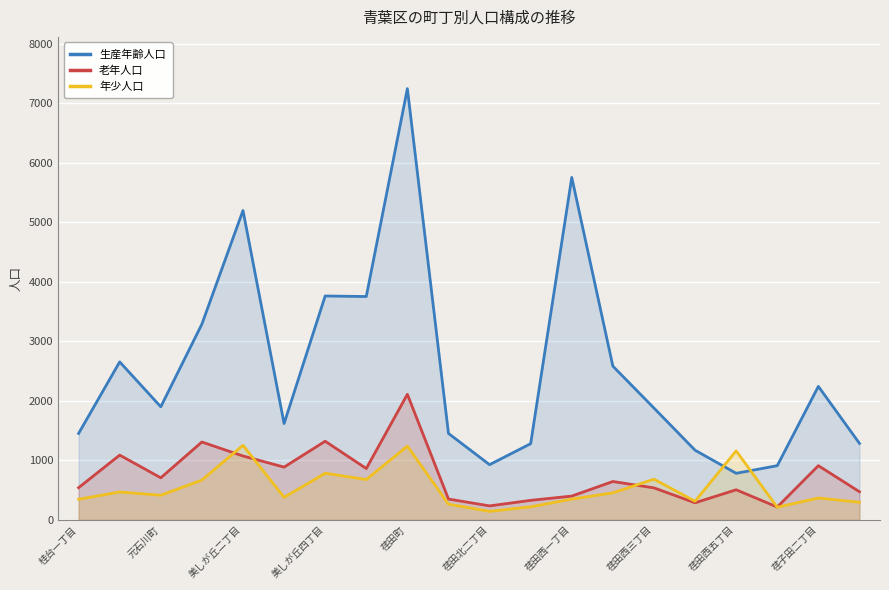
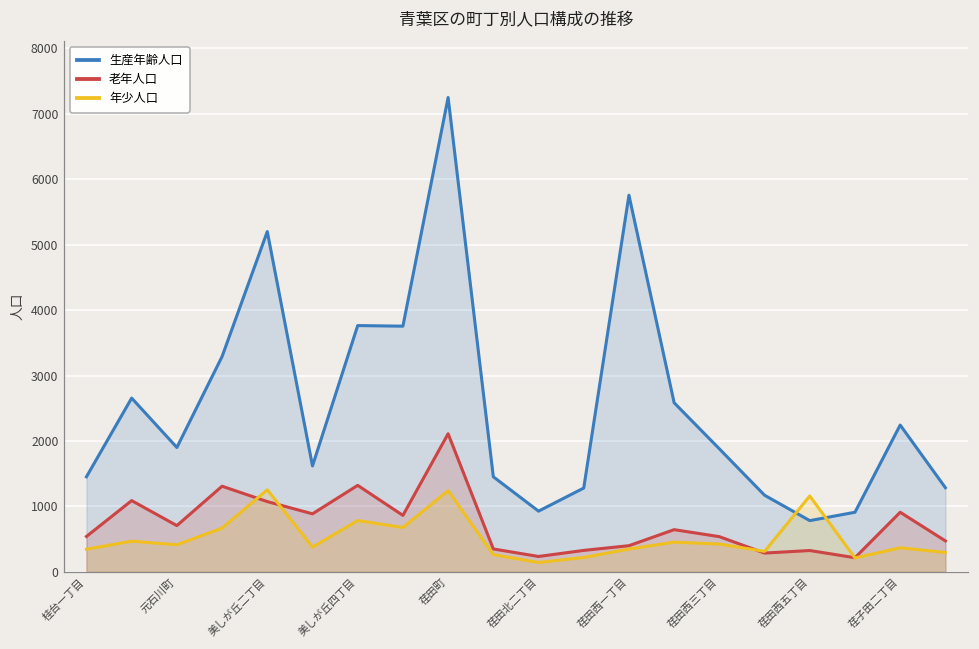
年少人口, 荏田西三丁目: 700 -> 400
老年人口, 荏田西五丁目: 500 -> 300
